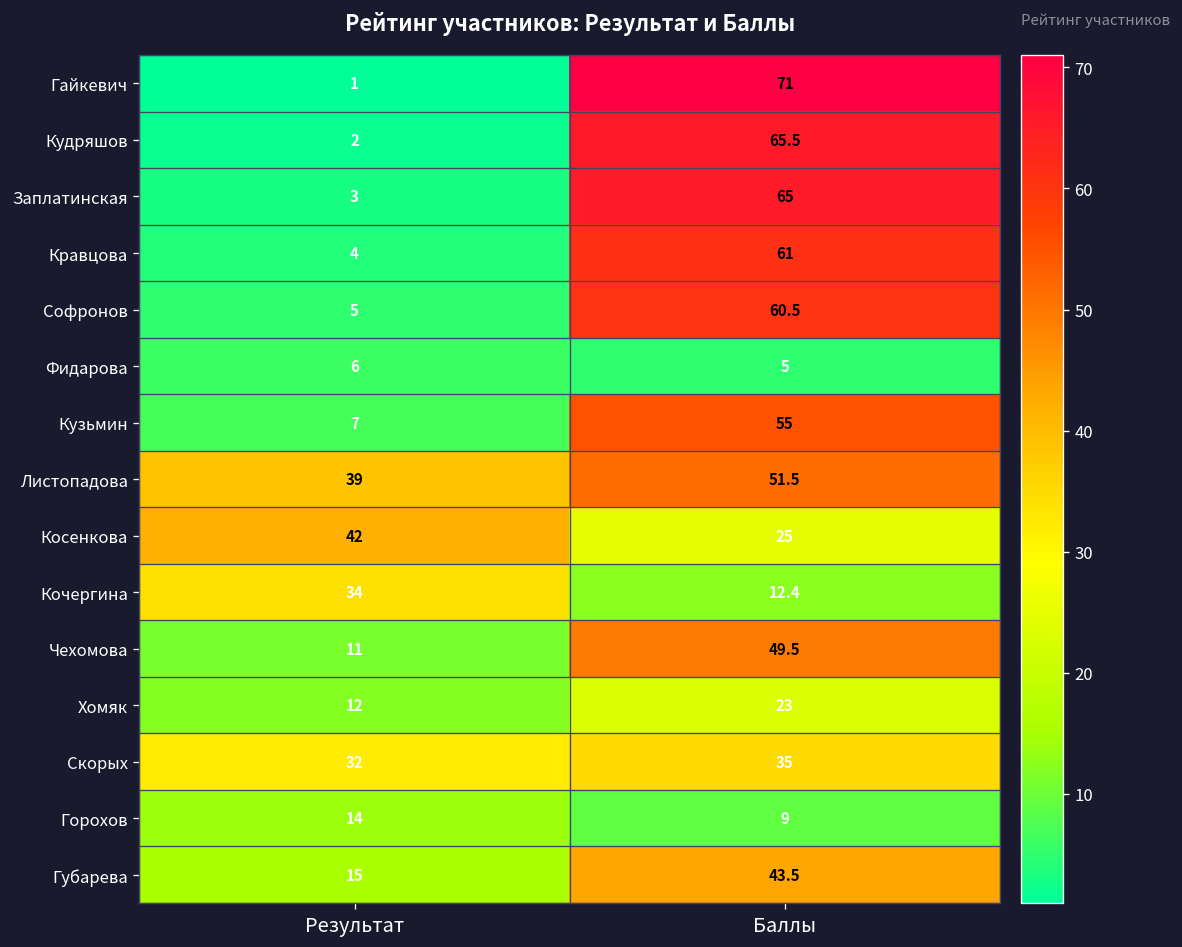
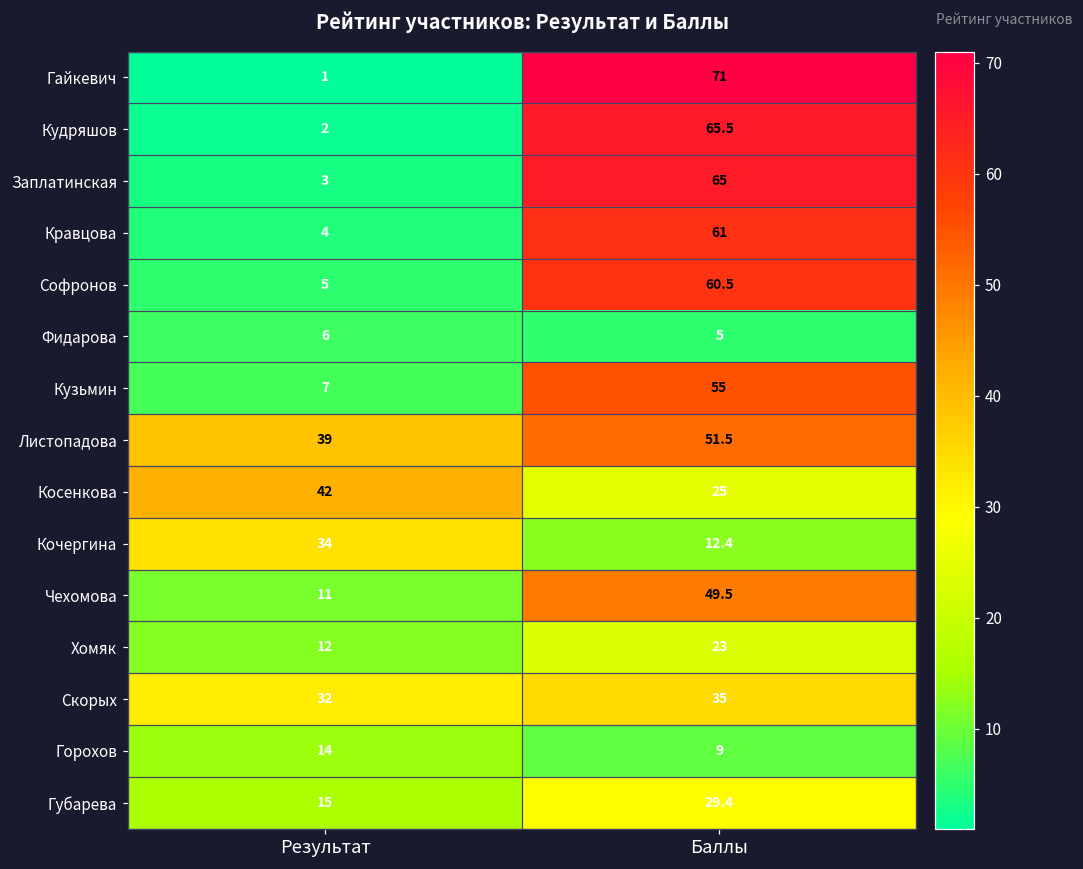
Губарева, Баллы: 43.5 -> 29.4
